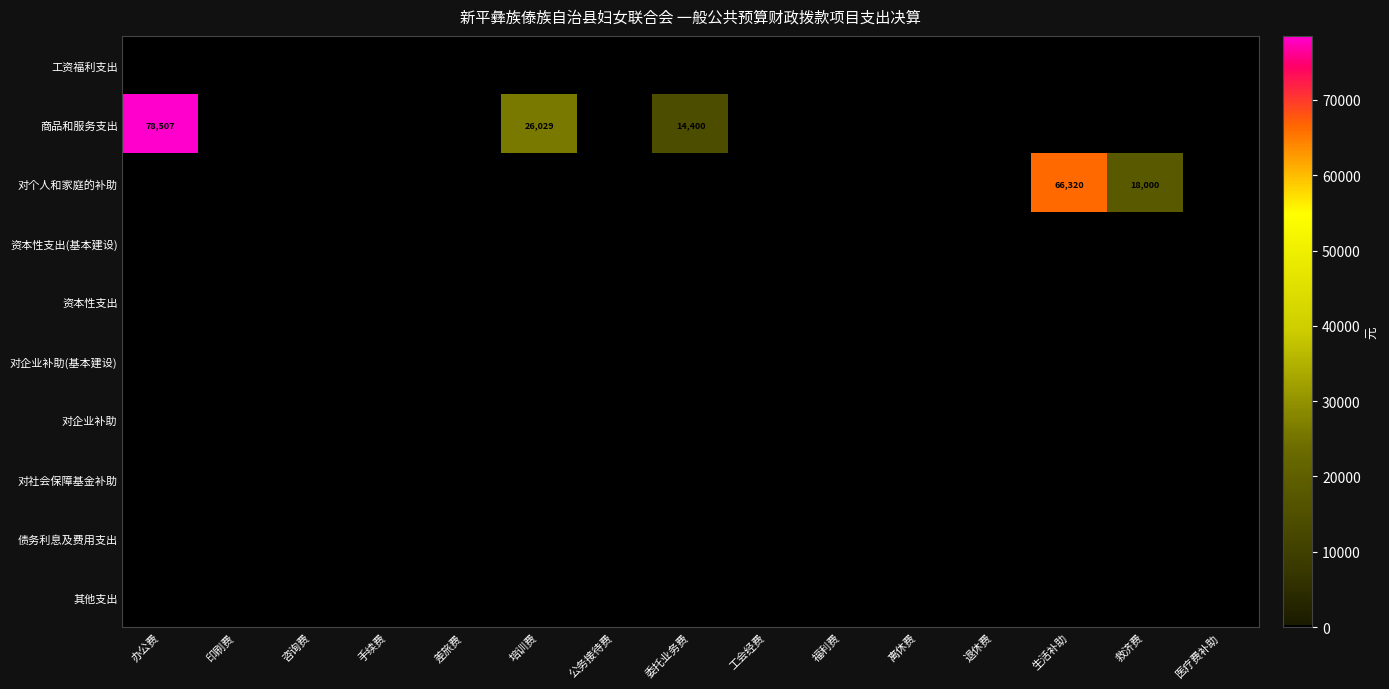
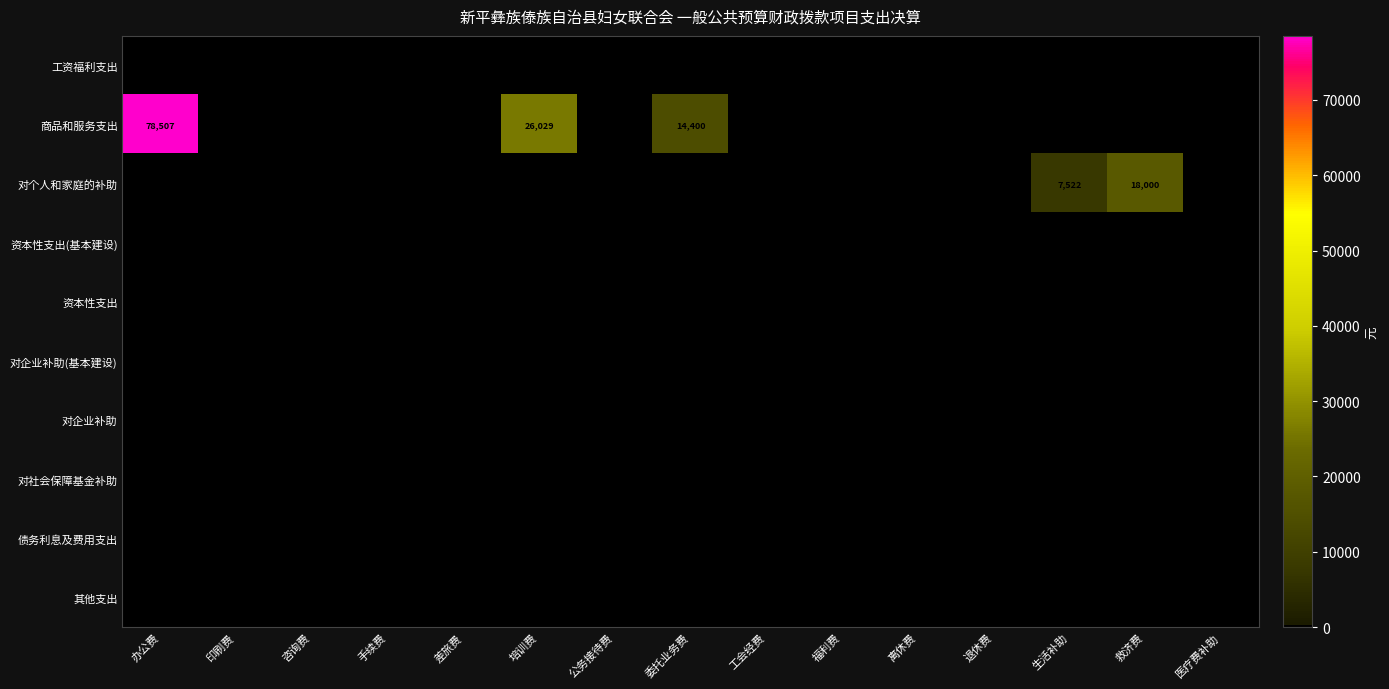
对个人和家庭的补助, 生活补助: 66,320 -> 7,522
